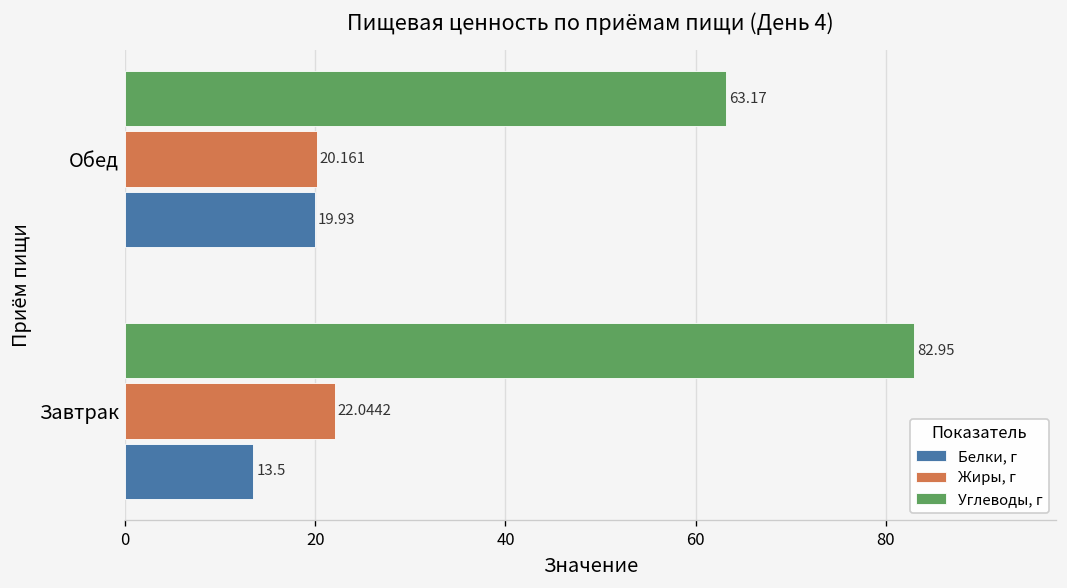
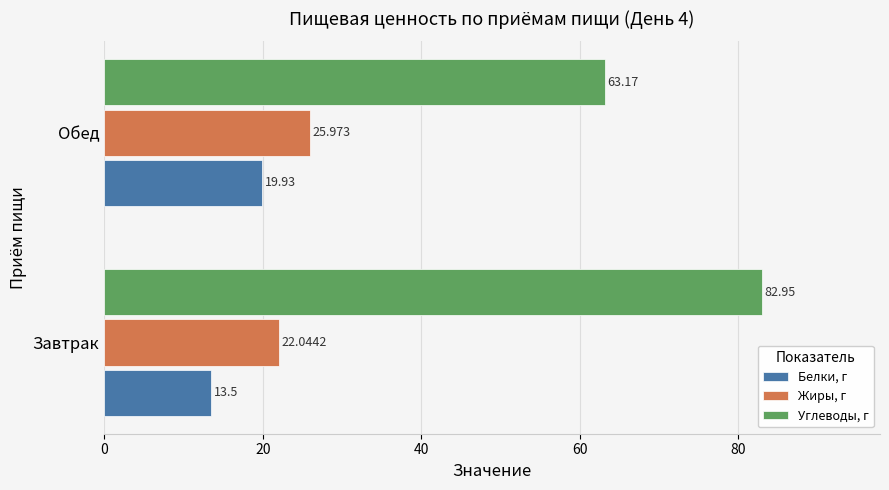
Жиры, г, Обед: 20.161 -> 25.973
